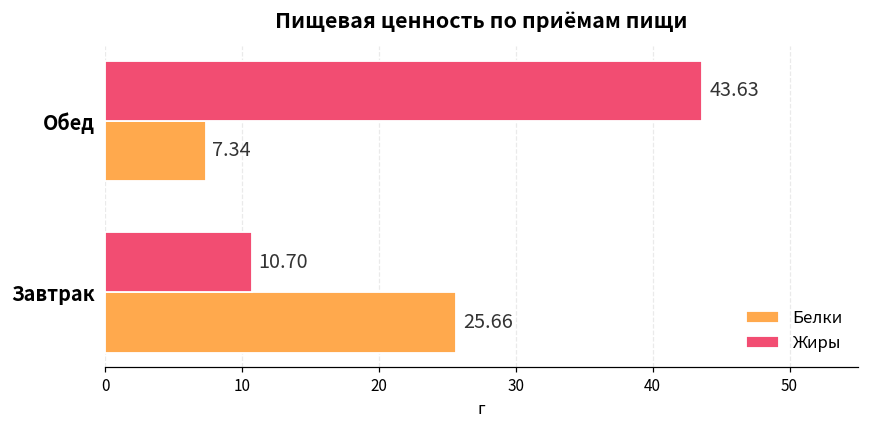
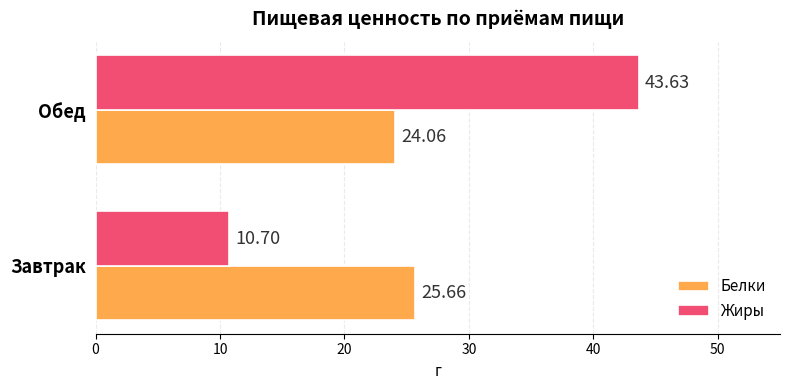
Белки, Обед: 7.34 -> 24.06
